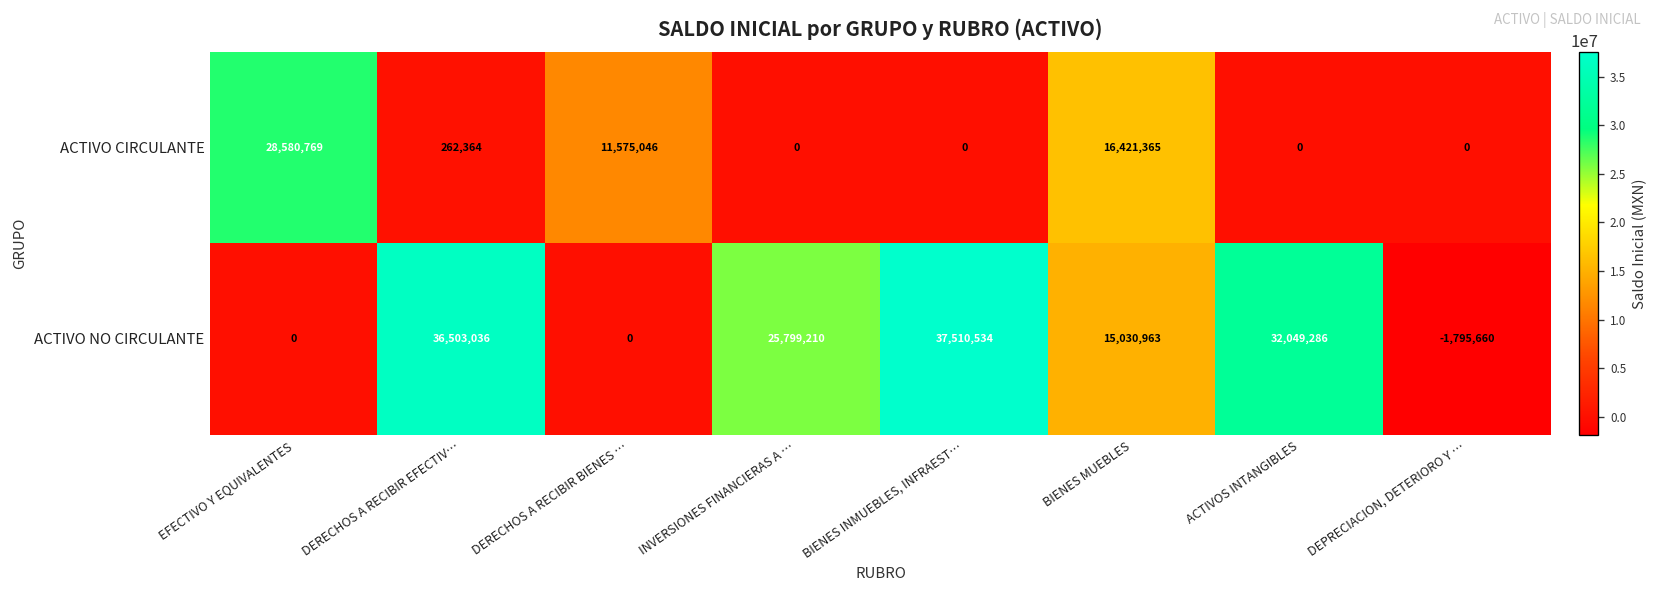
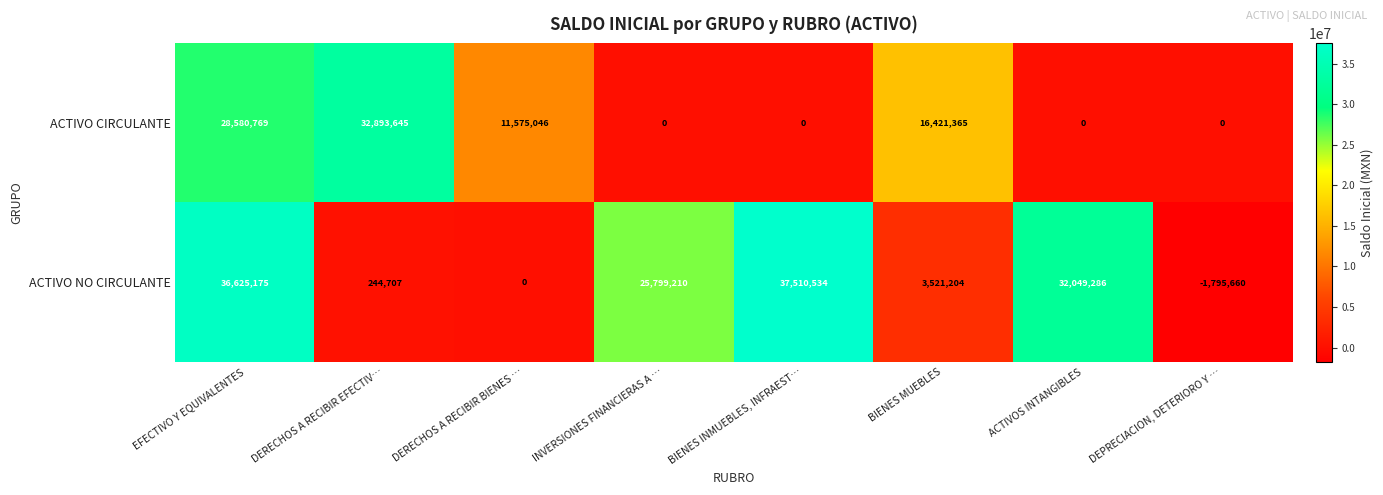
ACTIVO CIRCULANTE, DERECHOS A RECIBIR EFECTIV…: 262,364 -> 32,893,645
ACTIVO NO CIRCULANTE, EFECTIVO Y EQUIVALENTES: 0 -> 36,625,175
ACTIVO NO CIRCULANTE, DERECHOS A RECIBIR EFECTIV…: 36,503,036 -> 244,707
ACTIVO NO CIRCULANTE, BIENES MUEBLES: 15,030,963 -> 3,521,204
